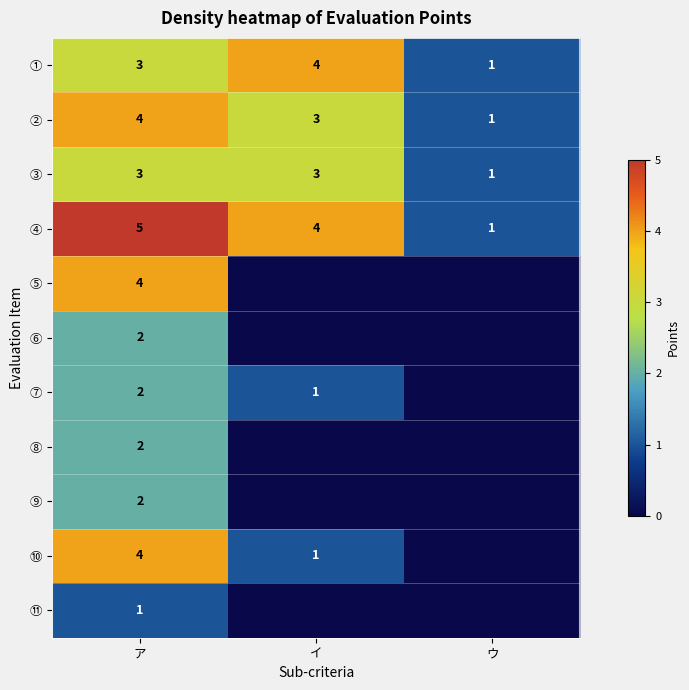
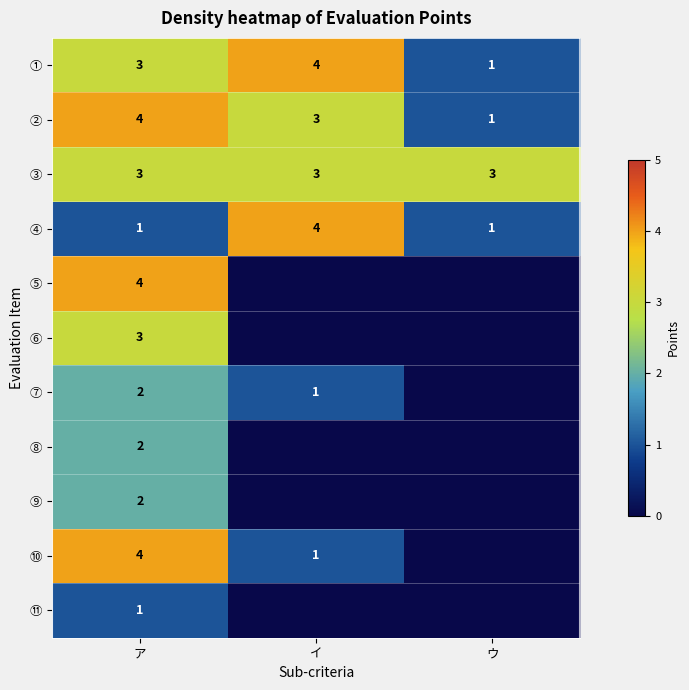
③, ウ: 1 -> 3
④, ア: 5 -> 1
⑥, ア: 2 -> 3
